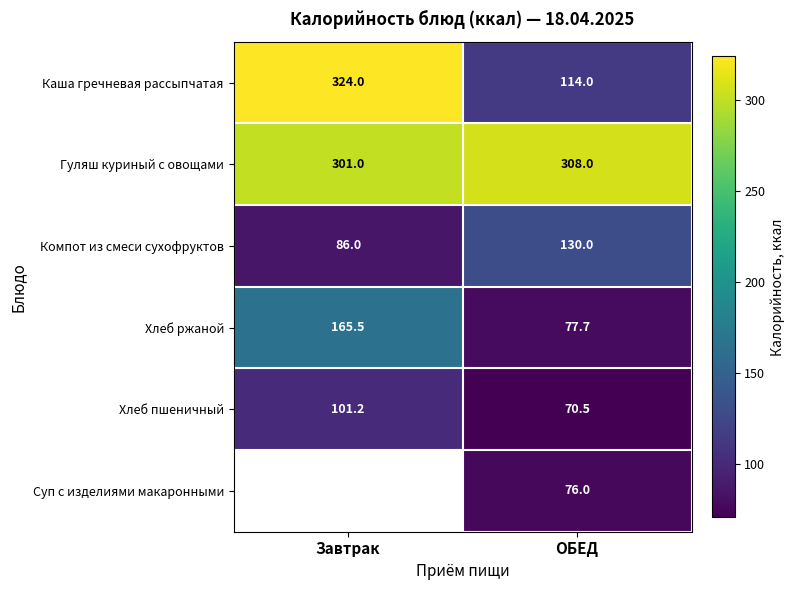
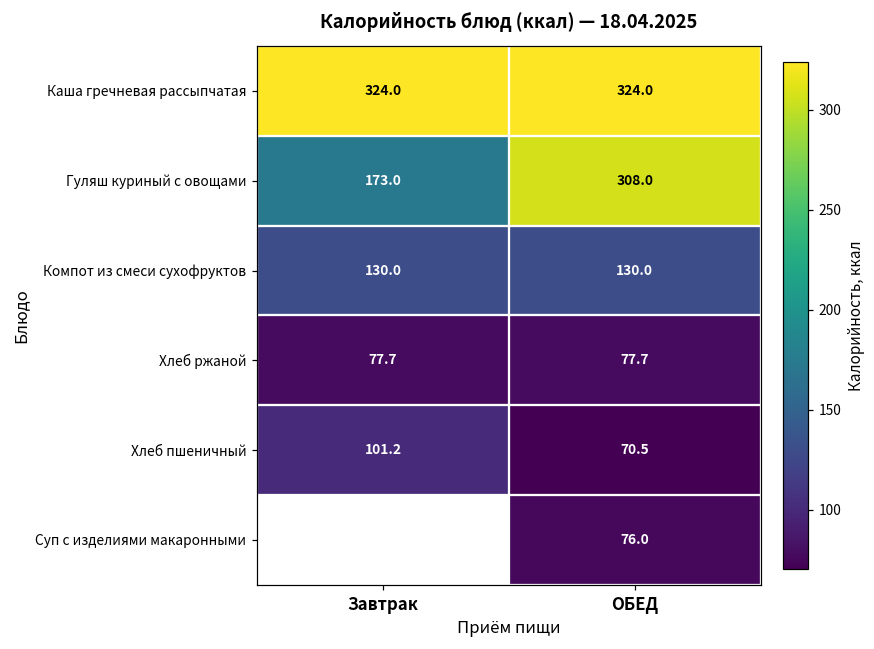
Каша гречневая рассыпчатая, ОБЕД: 114.0 -> 324.0
Гуляш куриный с овощами, Завтрак: 301.0 -> 173.0
Компот из смеси сухофруктов, Завтрак: 86.0 -> 130.0
Хлеб ржаной, Завтрак: 165.5 -> 77.7
